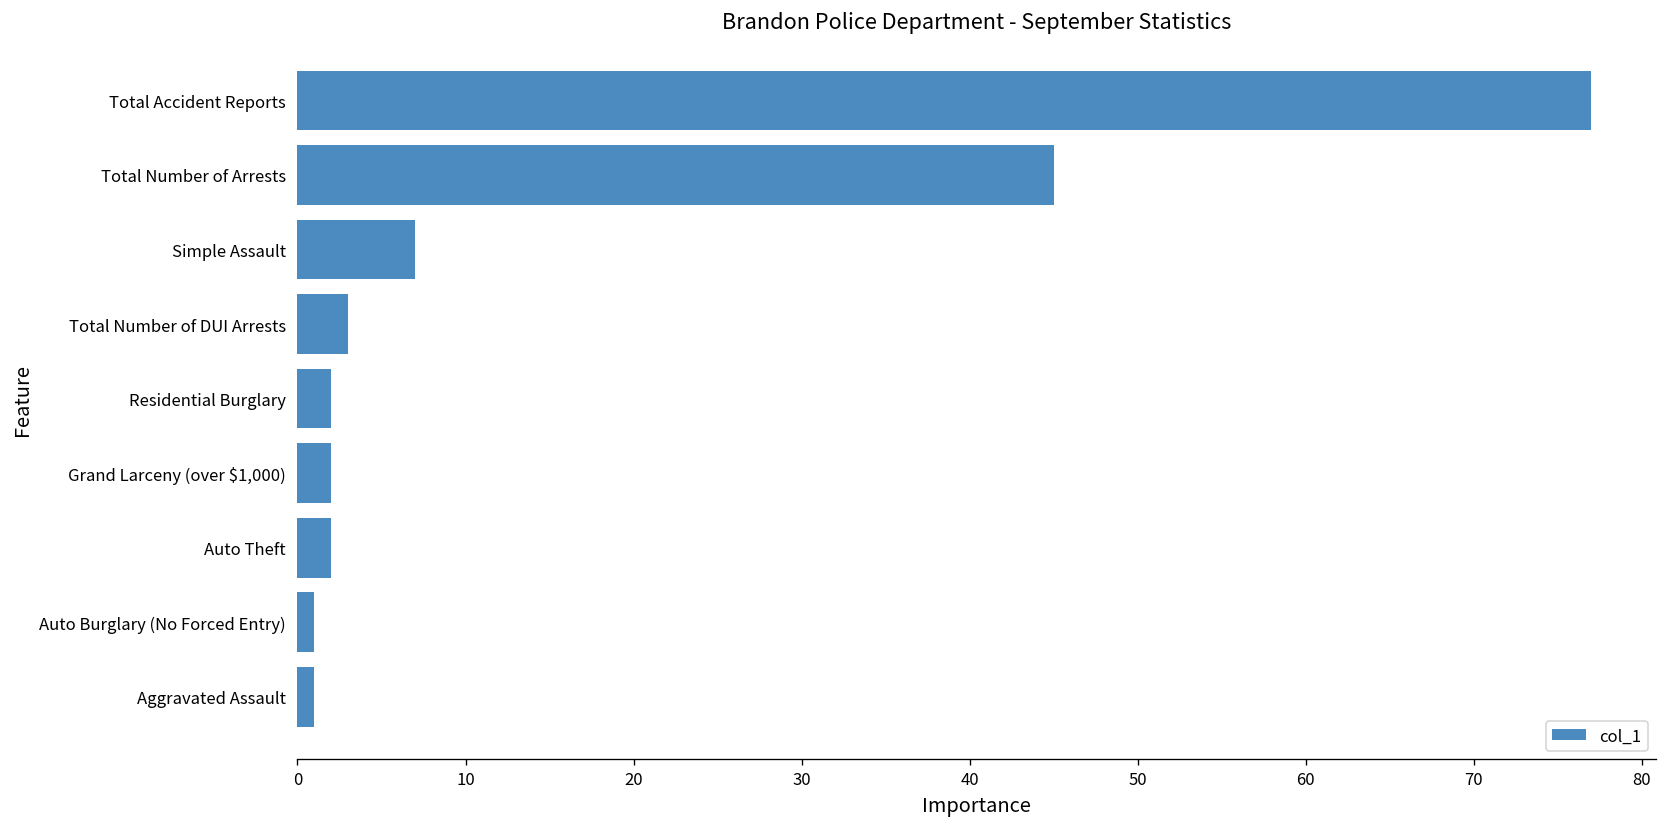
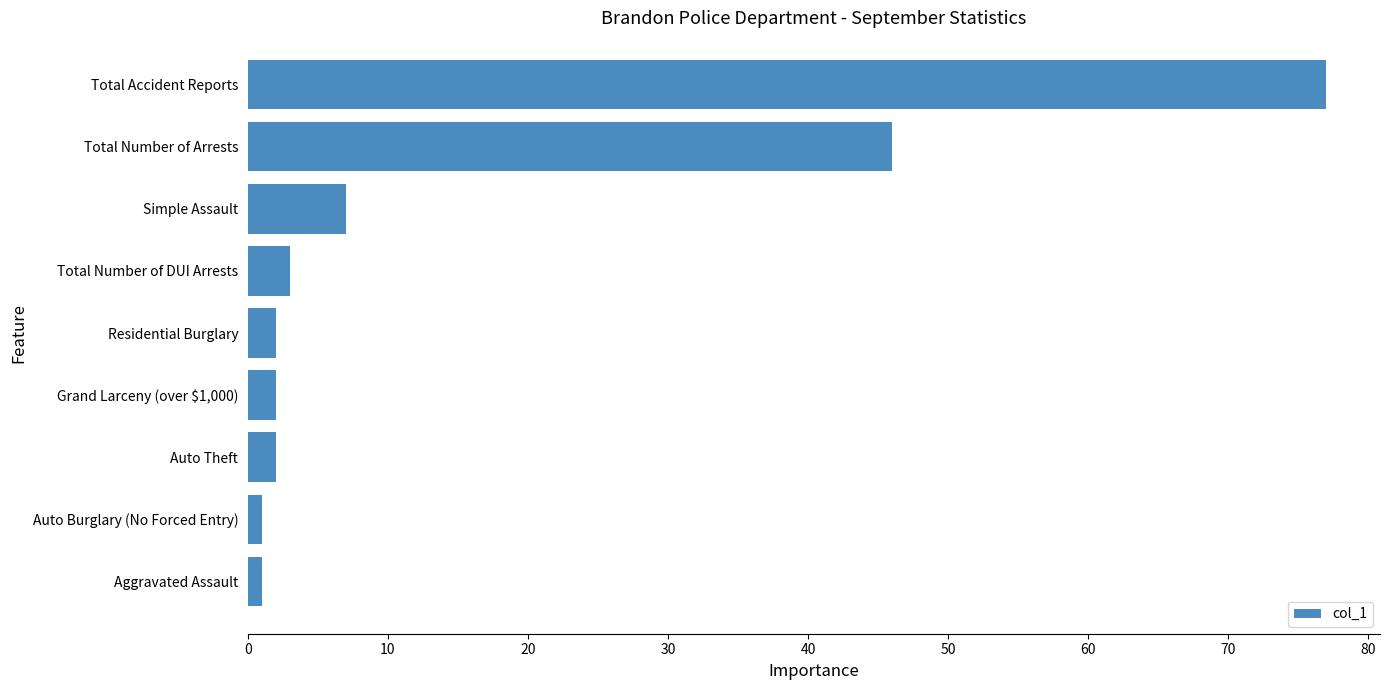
Total Number of Arrests: 45 -> 46
